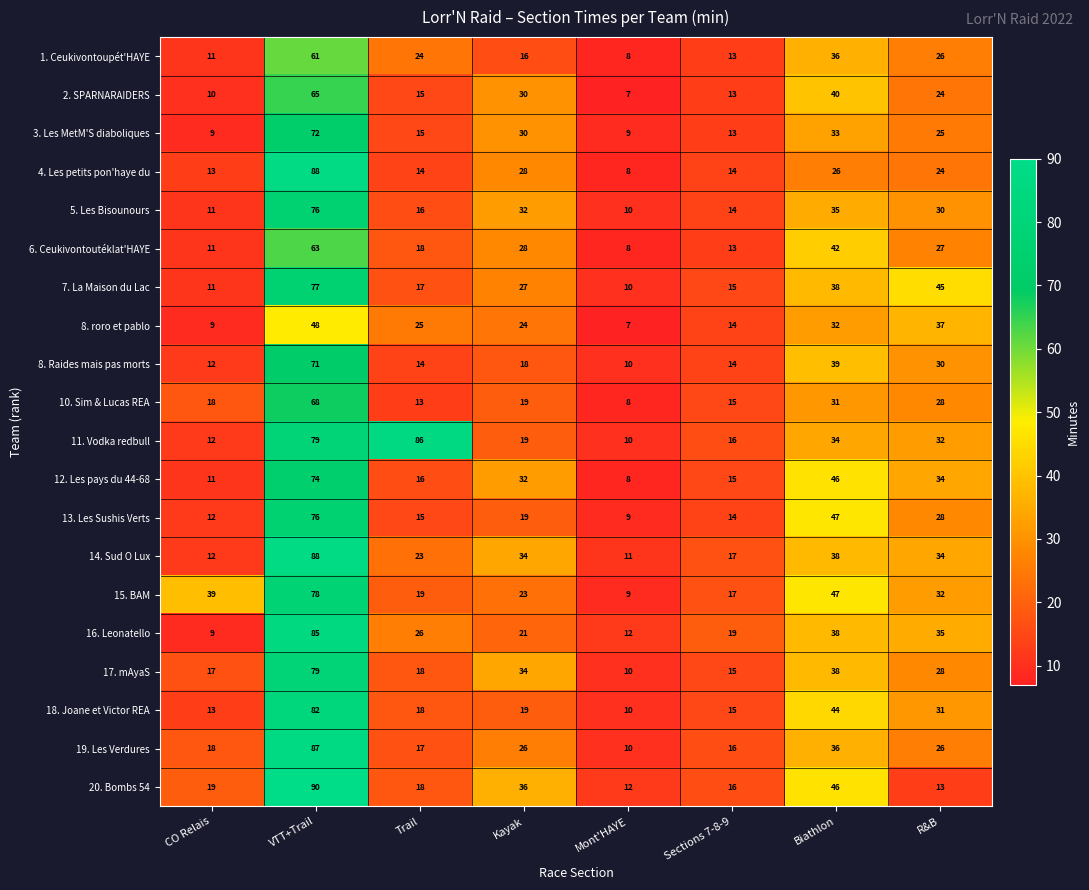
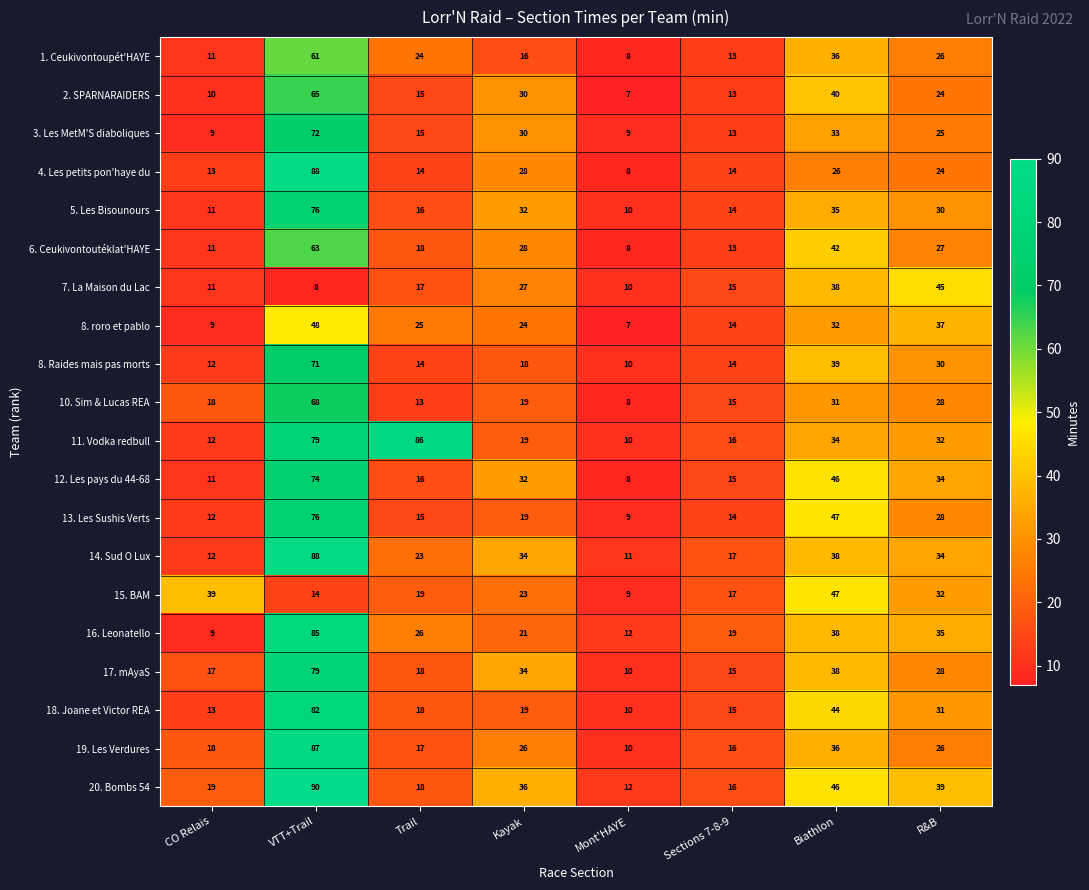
7. La Maison du Lac, VTT+Trail: 77 -> 8
15. BAM, VTT+Trail: 78 -> 14
20. Bombs 54, R&B: 13 -> 39
